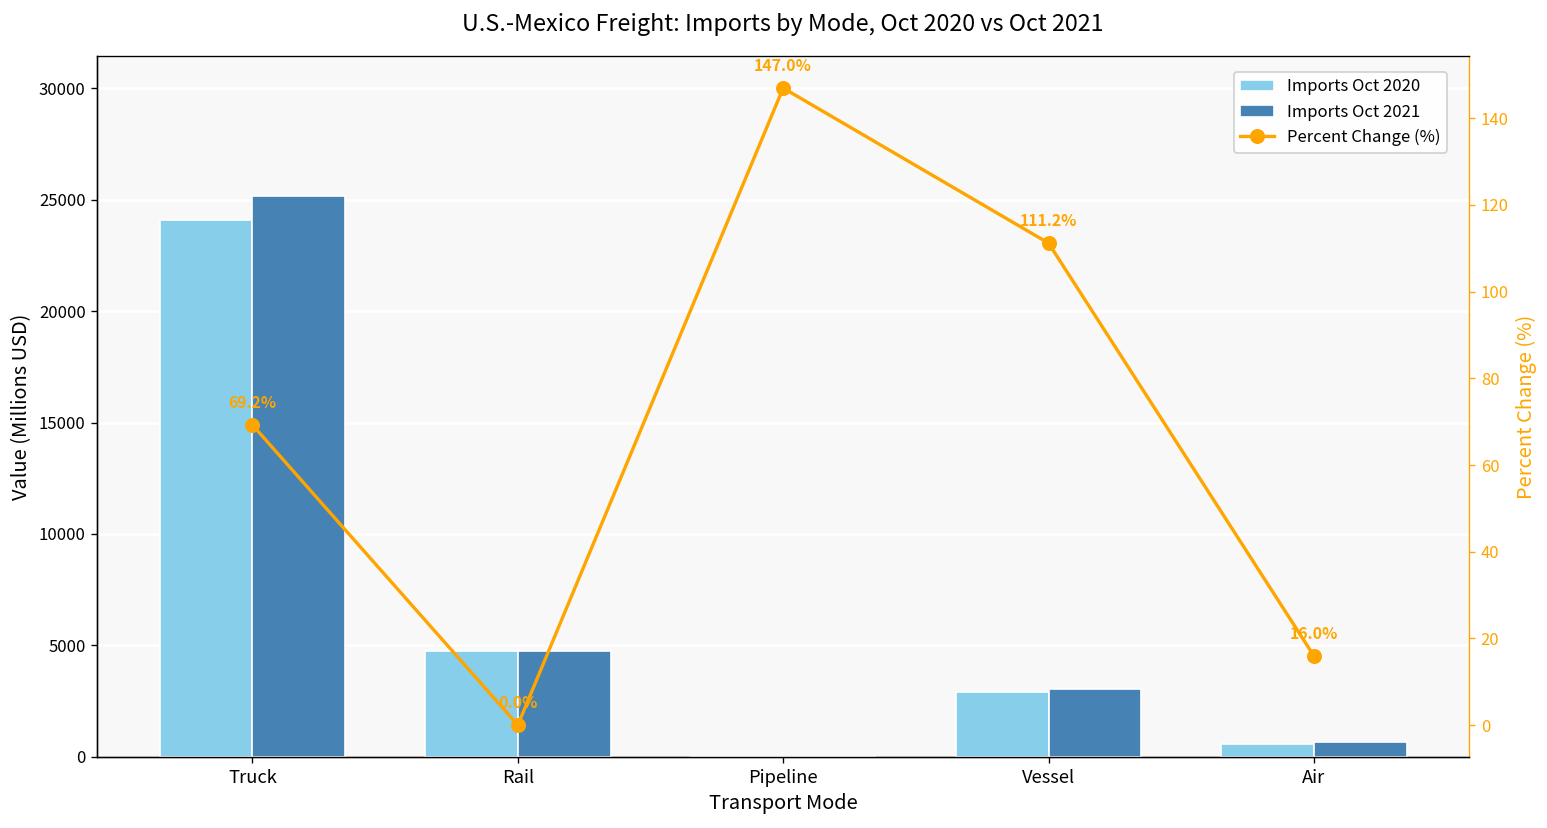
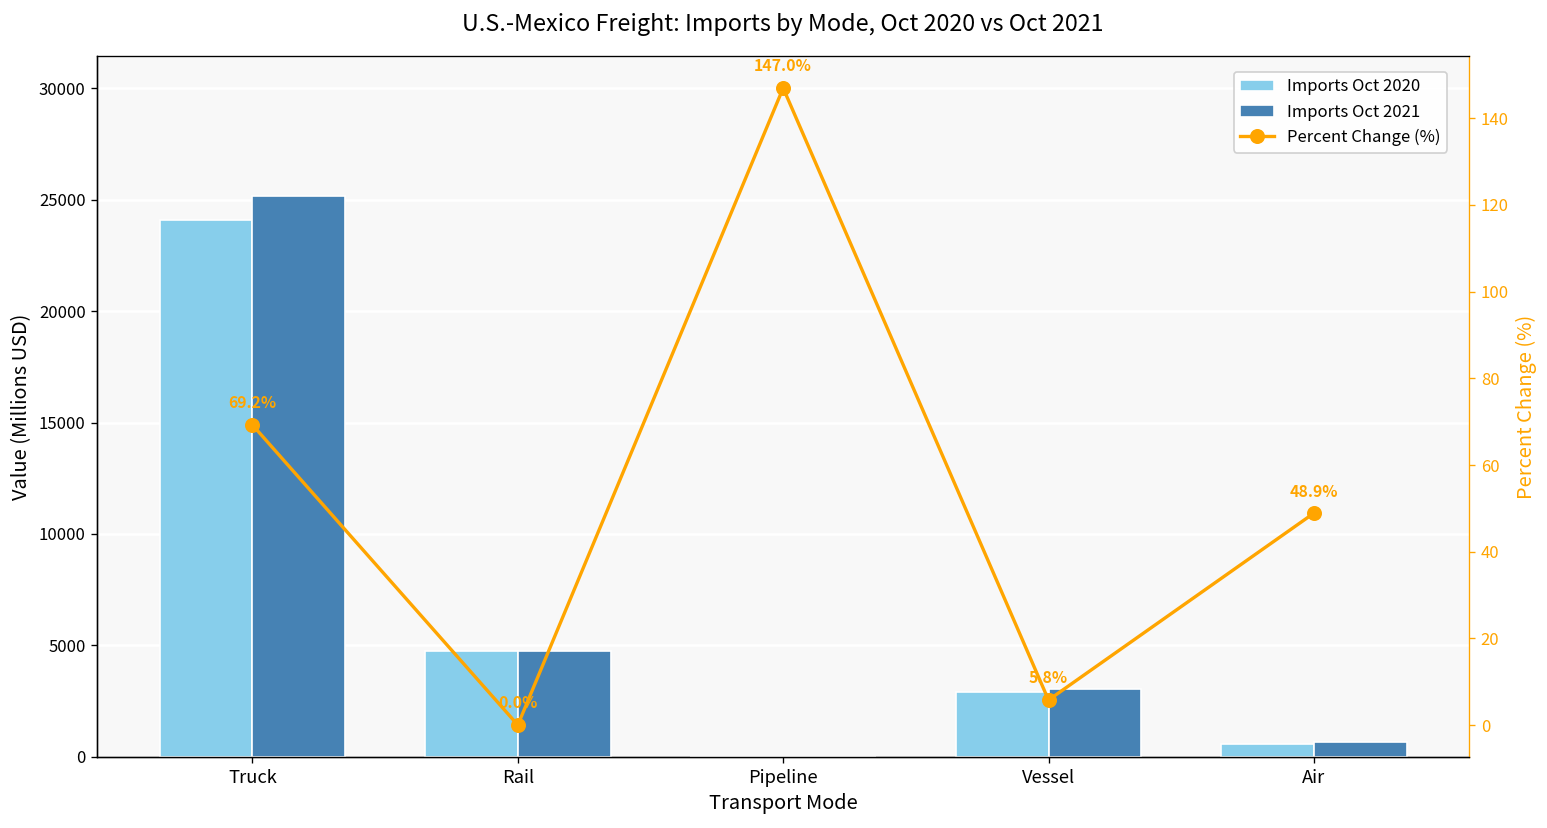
Percent Change (%), Vessel: 111.2% -> 5.8%
Percent Change (%), Air: 16.0% -> 48.9%
